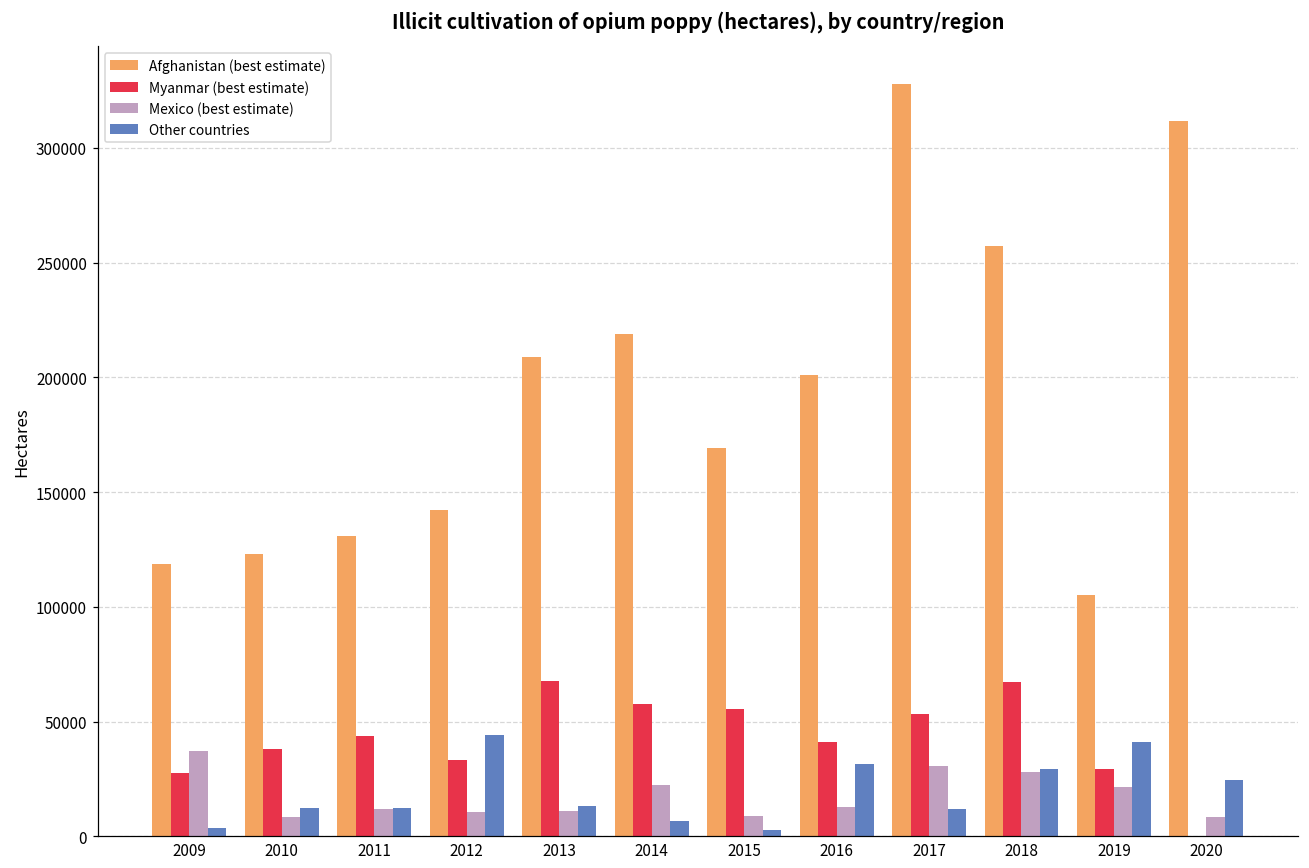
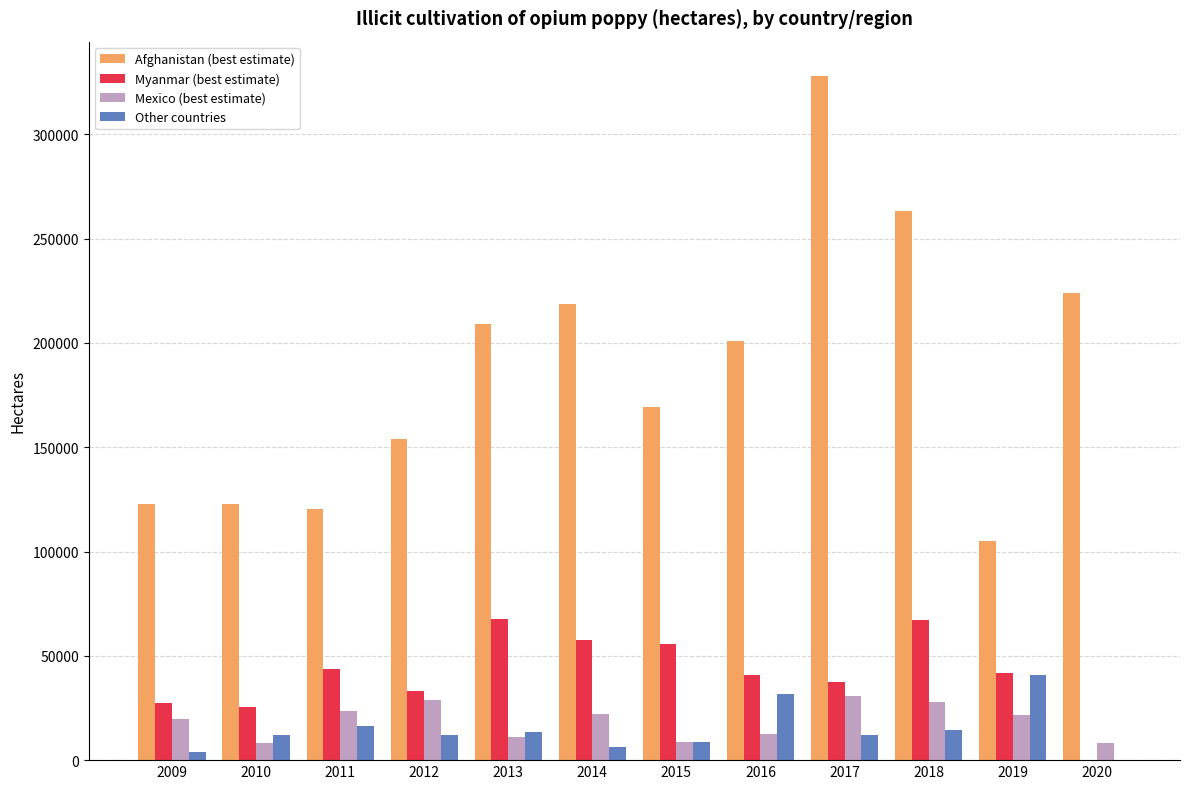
Afghanistan (best estimate), 2009: 119000 -> 123000
Mexico (best estimate), 2009: 37000 -> 20000
Myanmar (best estimate), 2010: 38000 -> 26000
Afghanistan (best estimate), 2011: 131000 -> 121000
Mexico (best estimate), 2011: 12000 -> 23000
Other countries, 2011: 12000 -> 16000
Afghanistan (best estimate), 2012: 142000 -> 154000
Mexico (best estimate), 2012: 11000 -> 29000
Other countries, 2012: 44000 -> 12000
Other countries, 2015: 3000 -> 9000
Myanmar (best estimate), 2017: 53000 -> 37000
Afghanistan (best estimate), 2018: 257000 -> 263000
Other countries, 2018: 29000 -> 15000
Myanmar (best estimate), 2019: 30000 -> 42000
Afghanistan (best estimate), 2020: 312000 -> 224000
Other countries, 2020: 24000 -> 0
